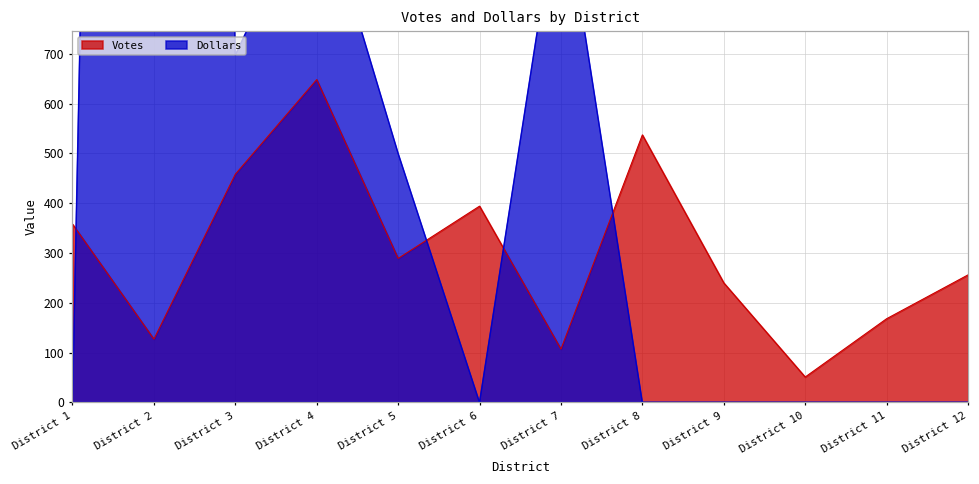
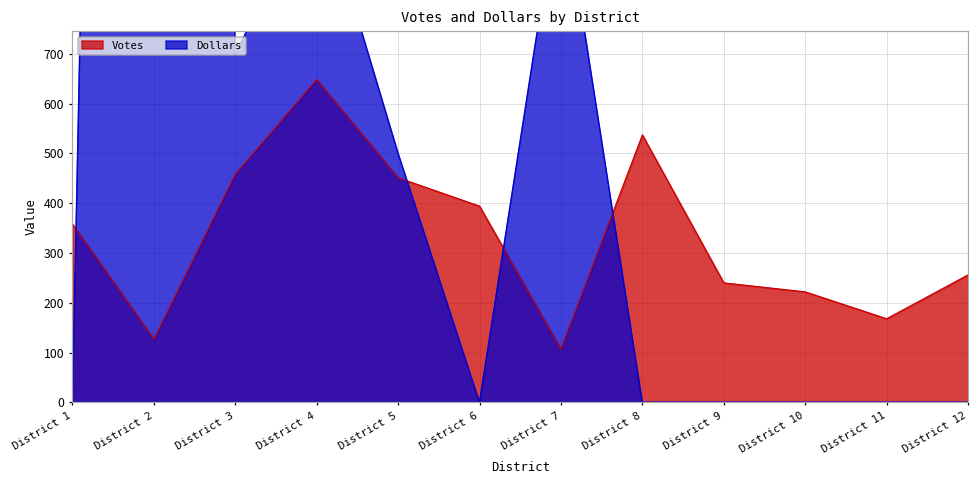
Votes, District 5: 290 -> 450
Votes, District 10: 50 -> 220
